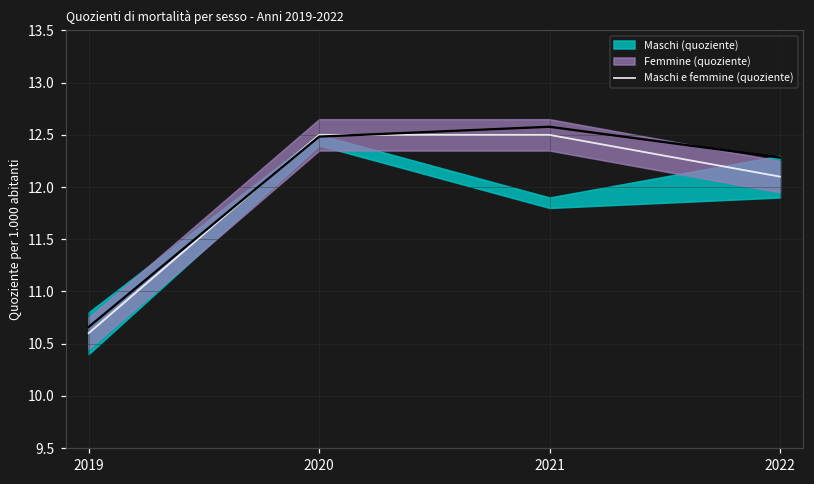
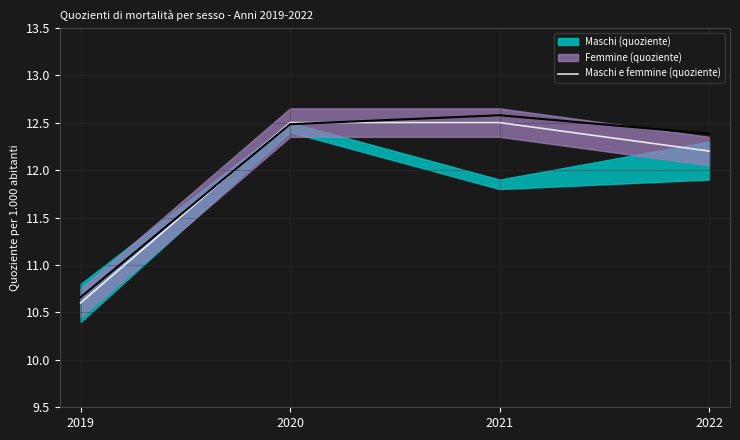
Maschi e femmine (quoziente), 2022: 12.1 -> 12.2
